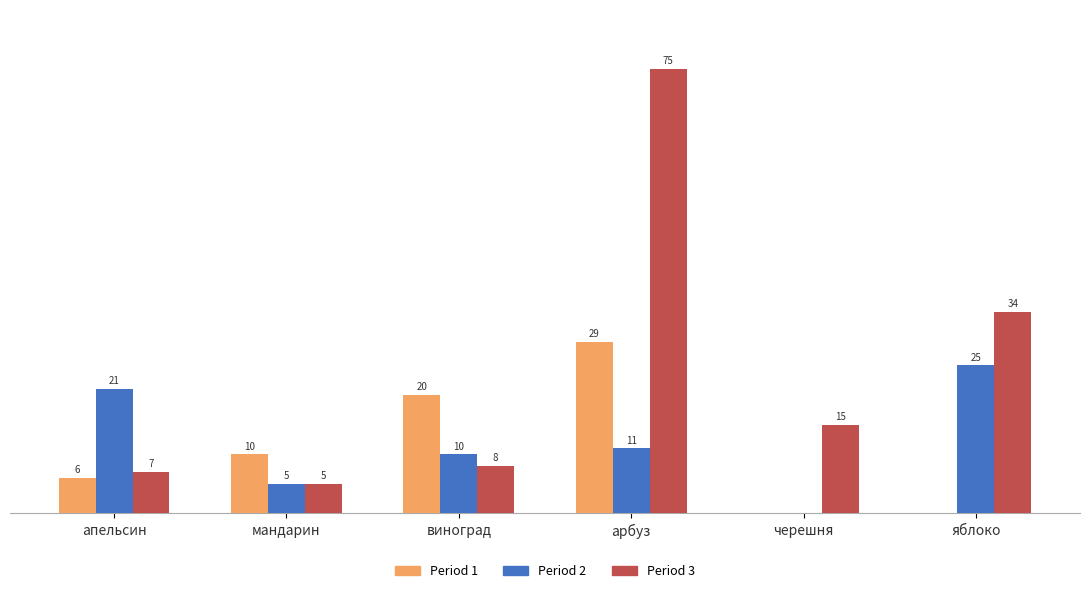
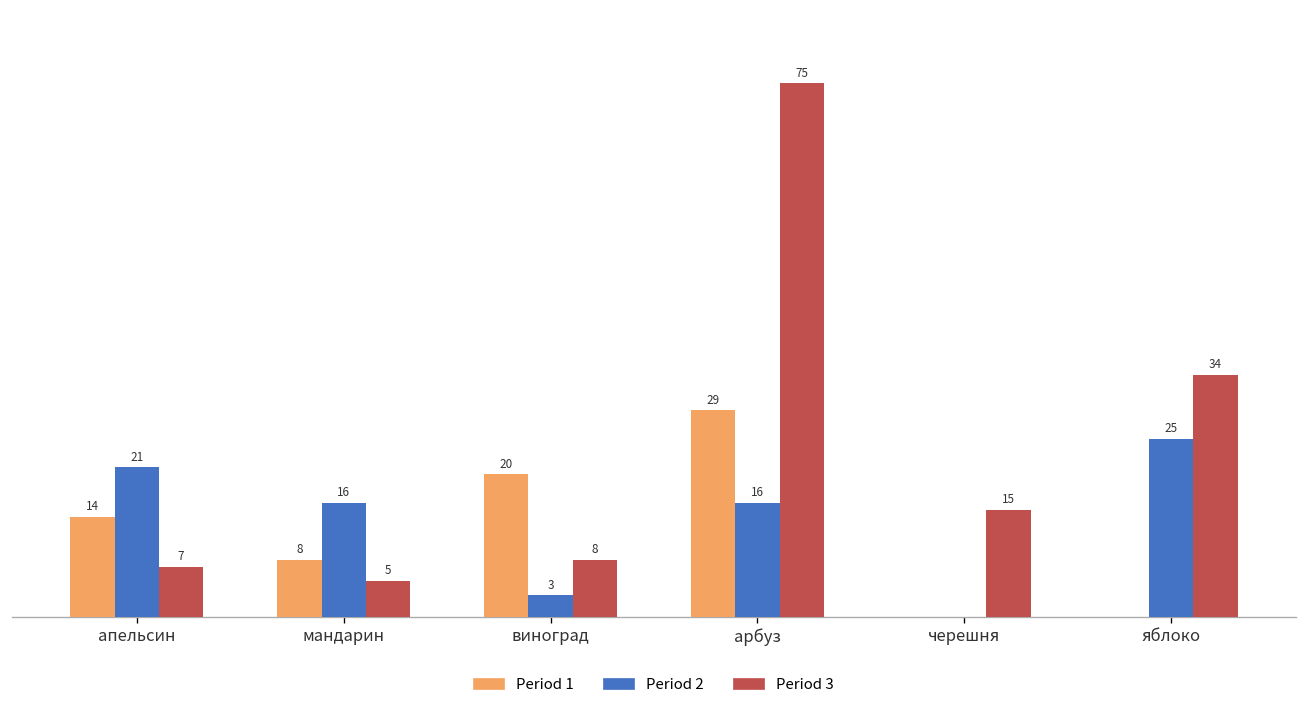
Period 1, апельсин: 6 -> 14
Period 1, мандарин: 10 -> 8
Period 2, мандарин: 5 -> 16
Period 2, виноград: 10 -> 3
Period 2, арбуз: 11 -> 16
